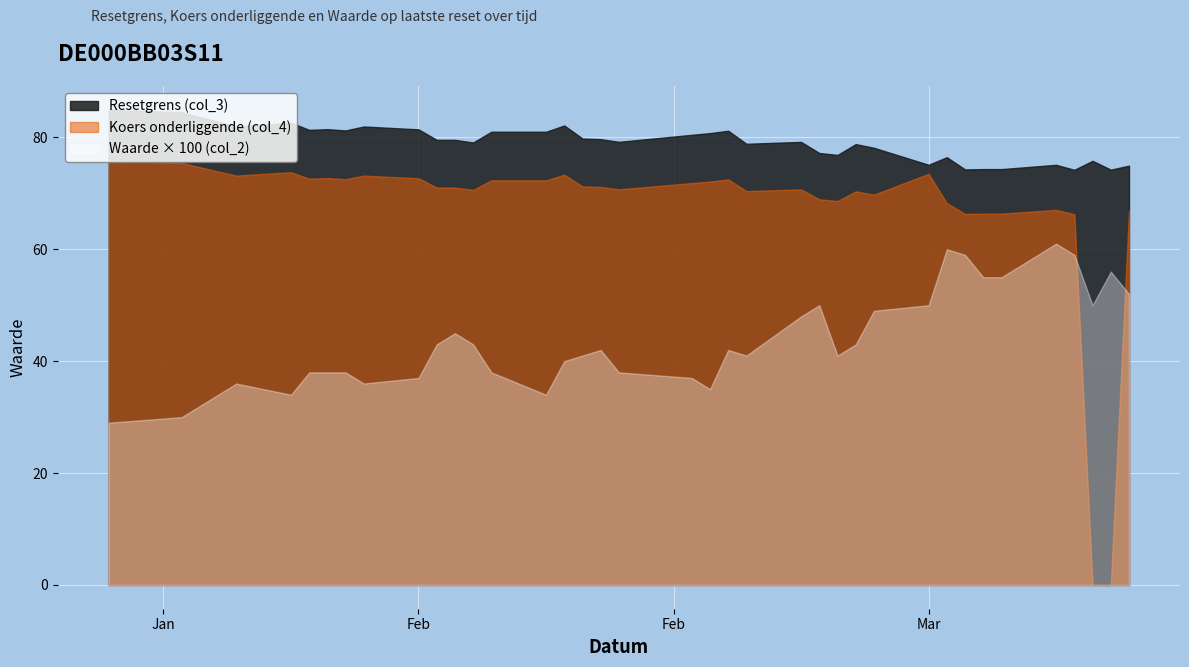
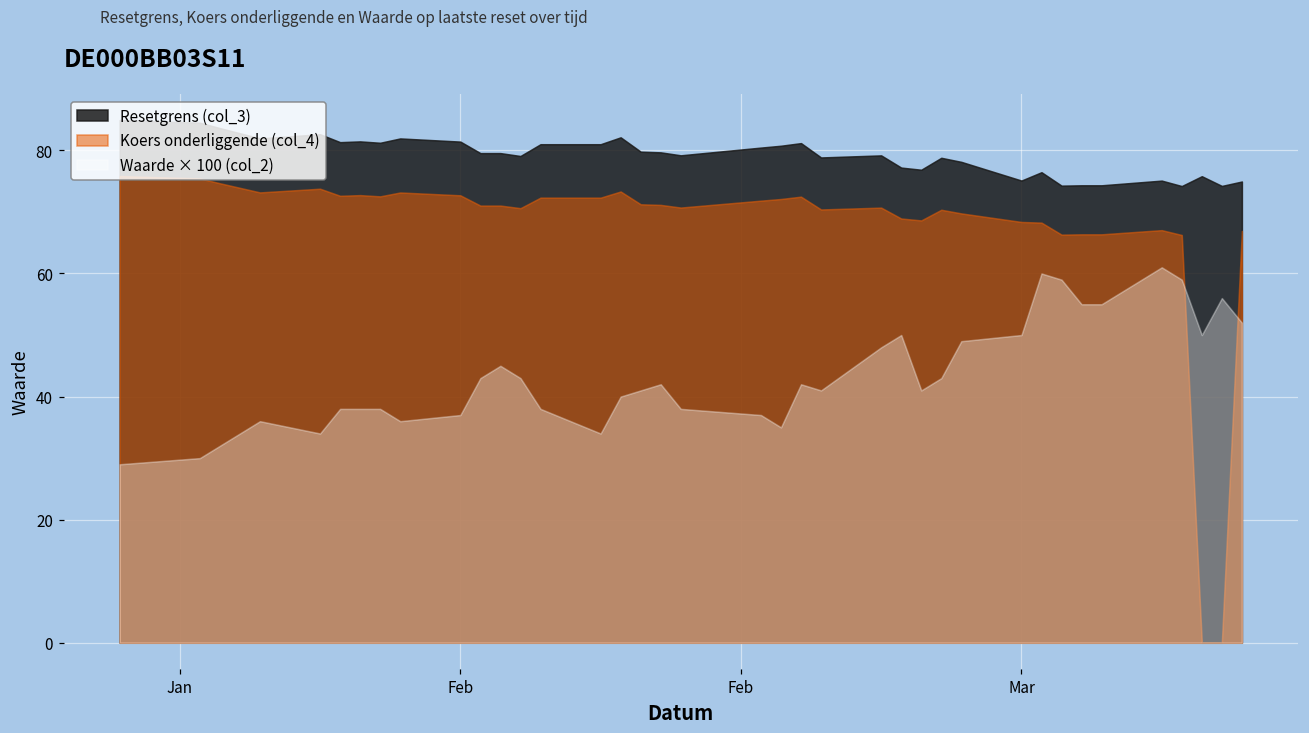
Koers onderliggende (col_4), Mar: 73 -> 68
